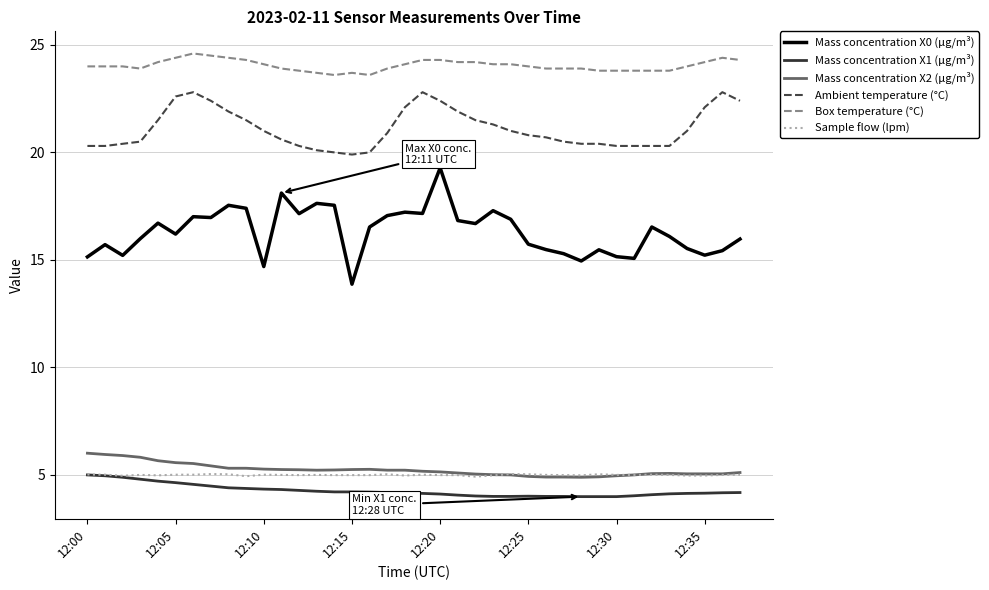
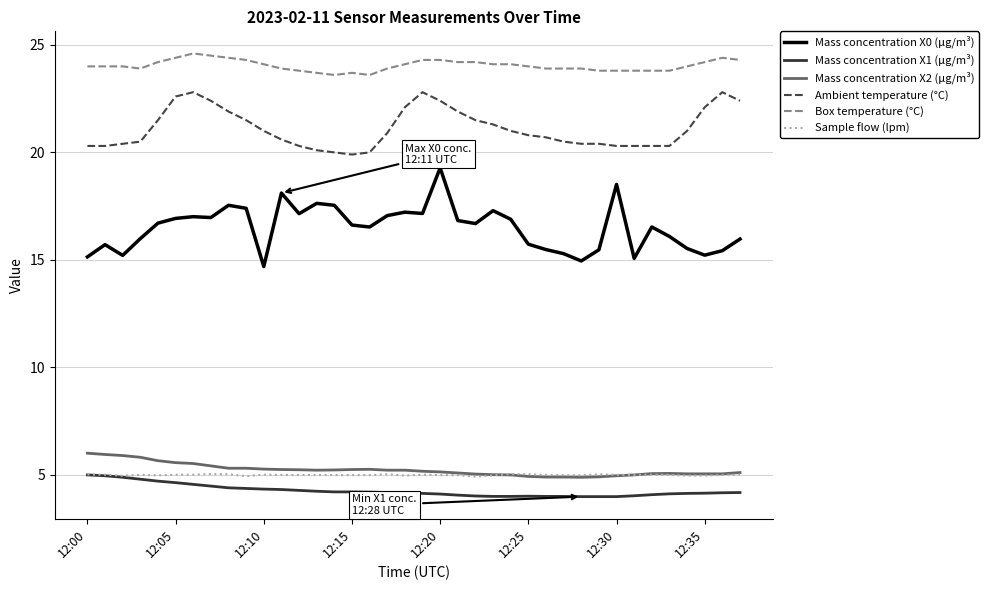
Mass concentration X0 (μg/m³), 12:05: 16.2 -> 16.9
Mass concentration X0 (μg/m³), 12:15: 13.9 -> 16.6
Mass concentration X0 (μg/m³), 12:30: 15.2 -> 18.5
